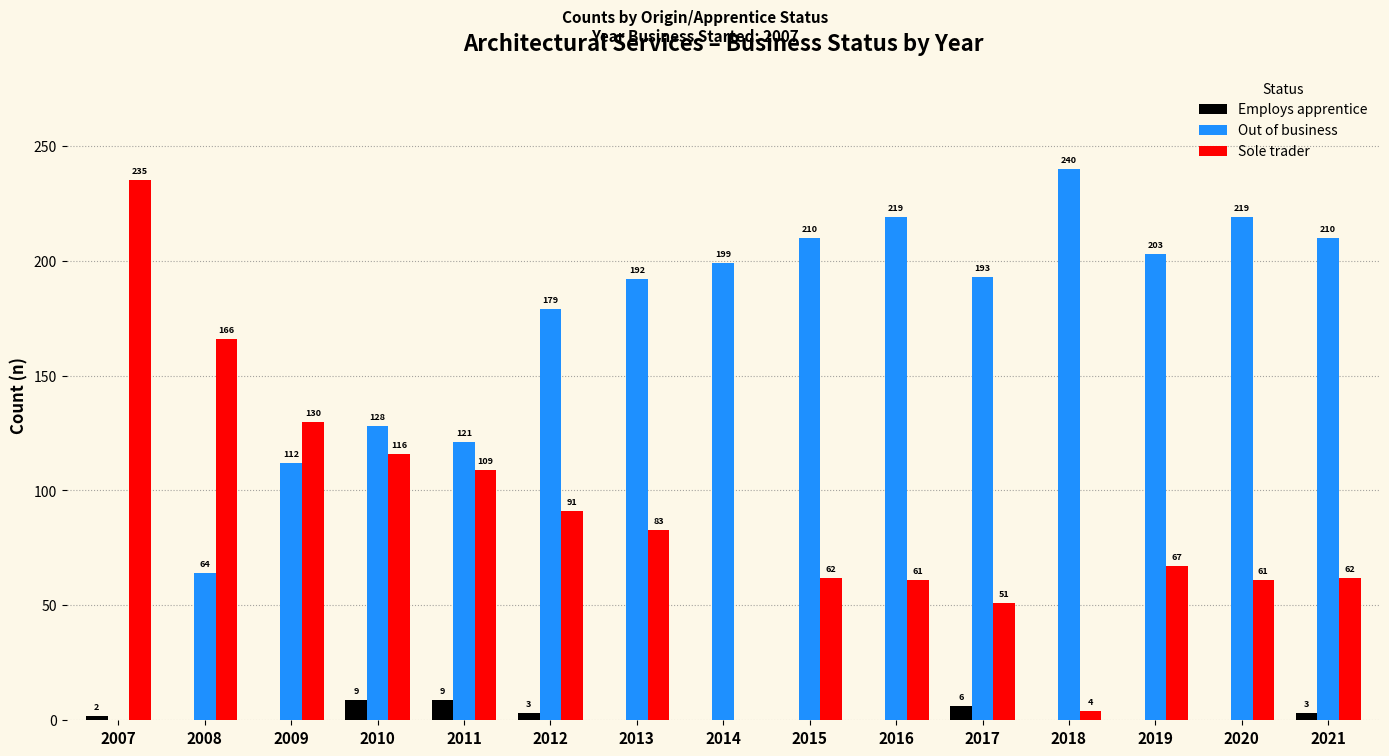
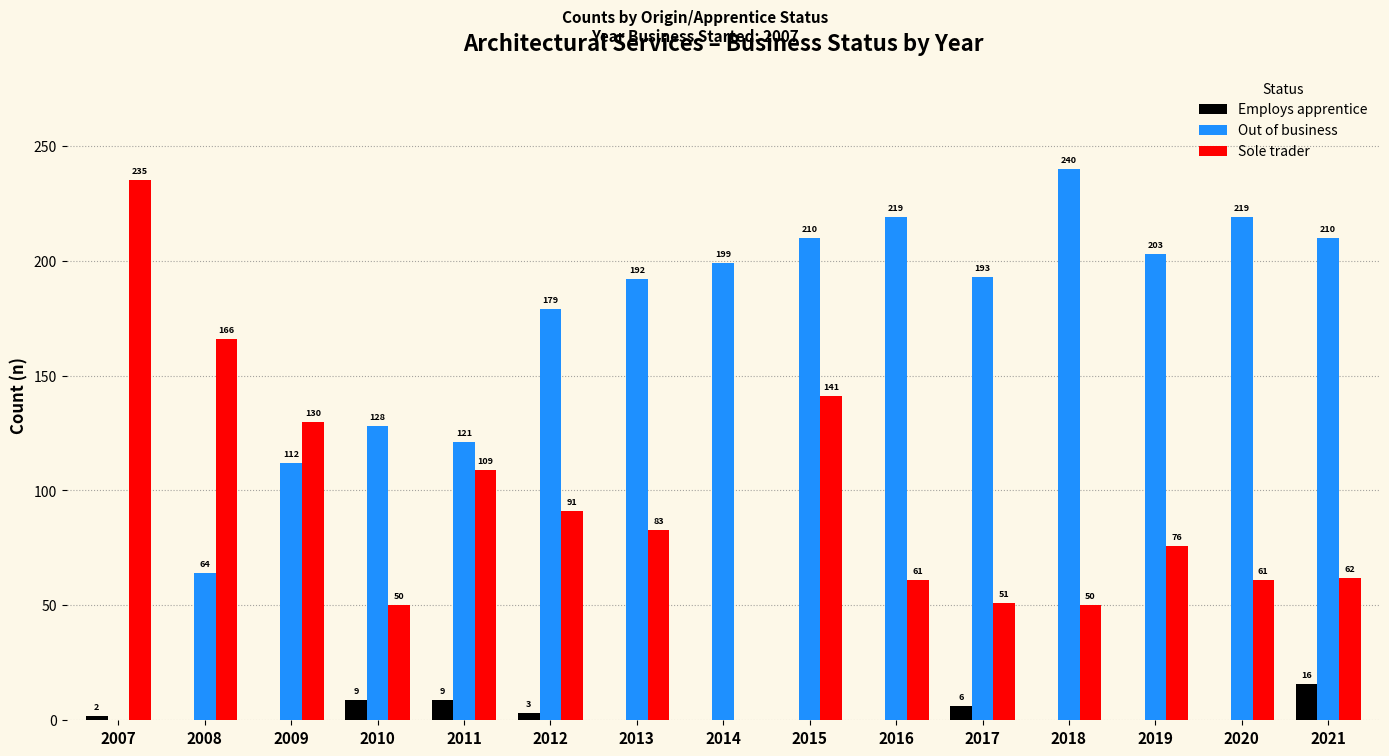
Sole trader, 2010: 116 -> 50
Sole trader, 2015: 62 -> 141
Sole trader, 2018: 4 -> 50
Sole trader, 2019: 67 -> 76
Employs apprentice, 2021: 3 -> 16
